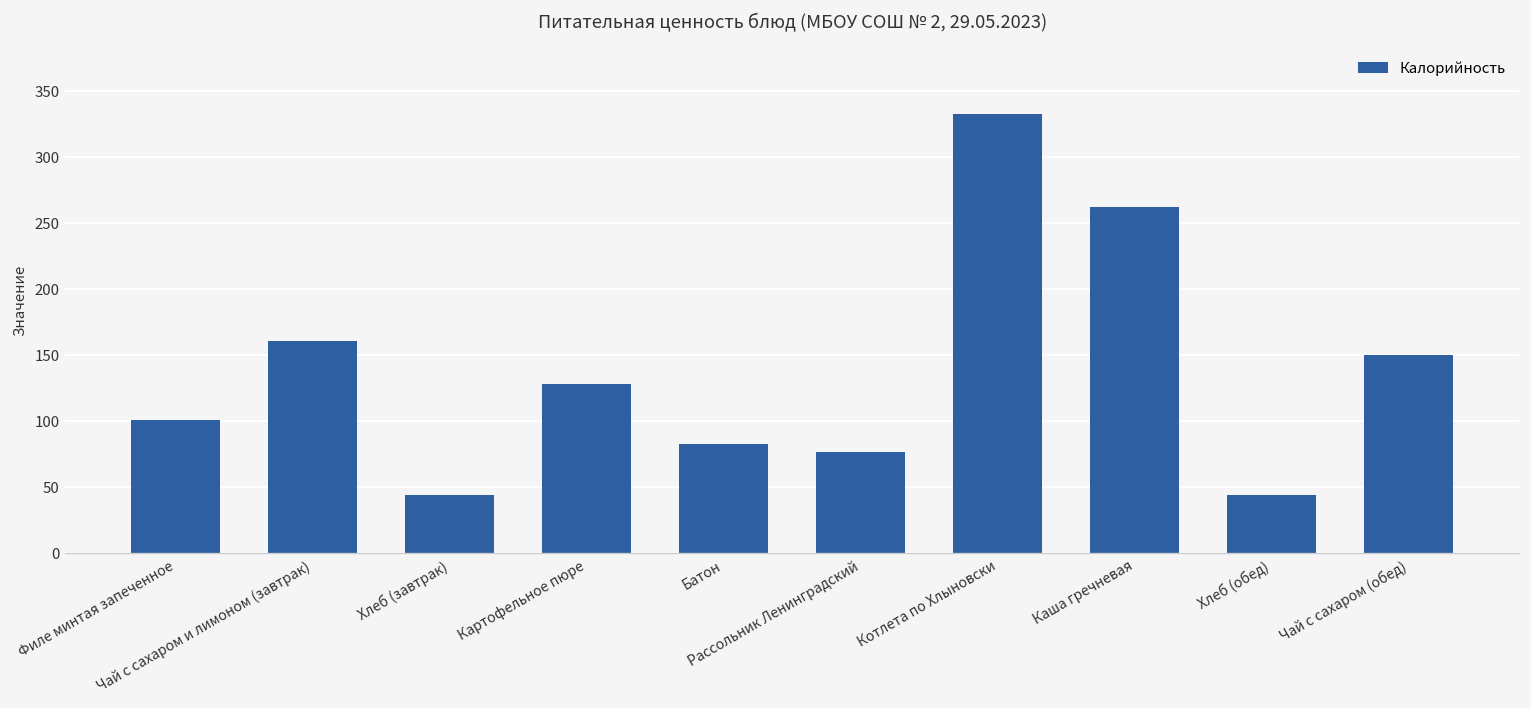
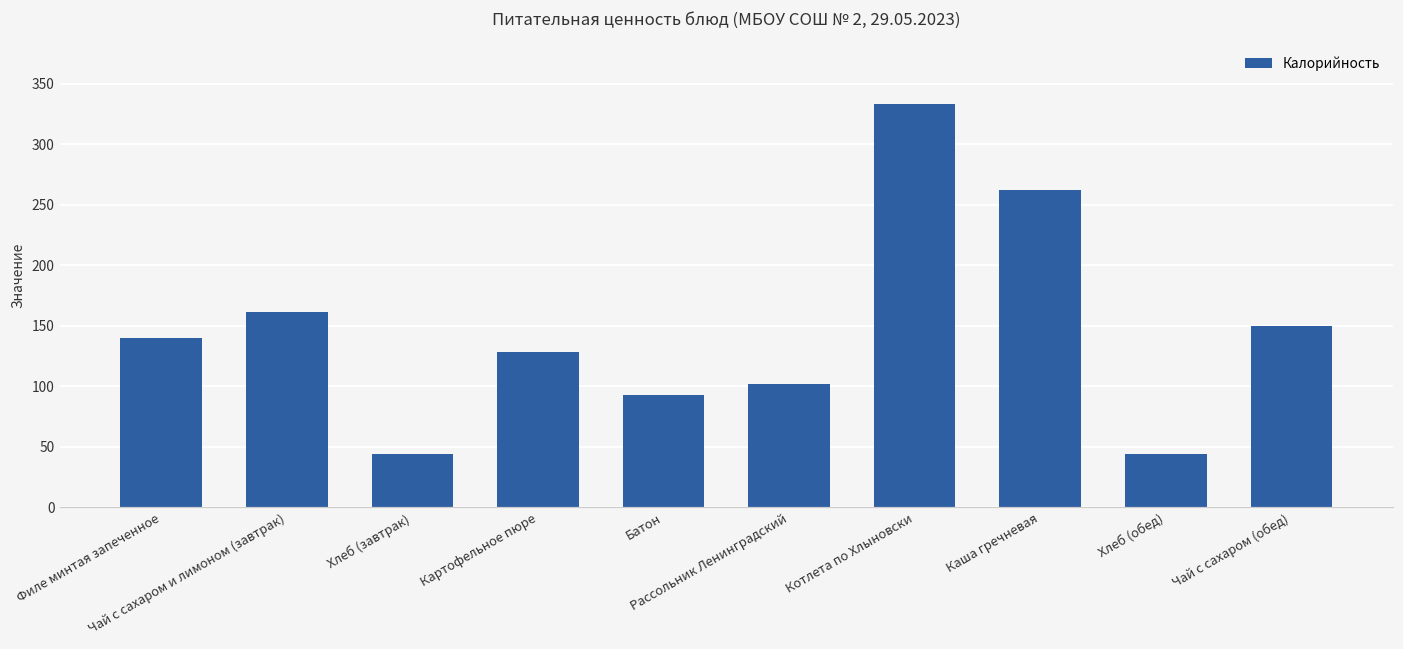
Филе минтая запеченное: 101 -> 140
Батон: 83 -> 93
Рассольник Ленинградский: 77 -> 102
